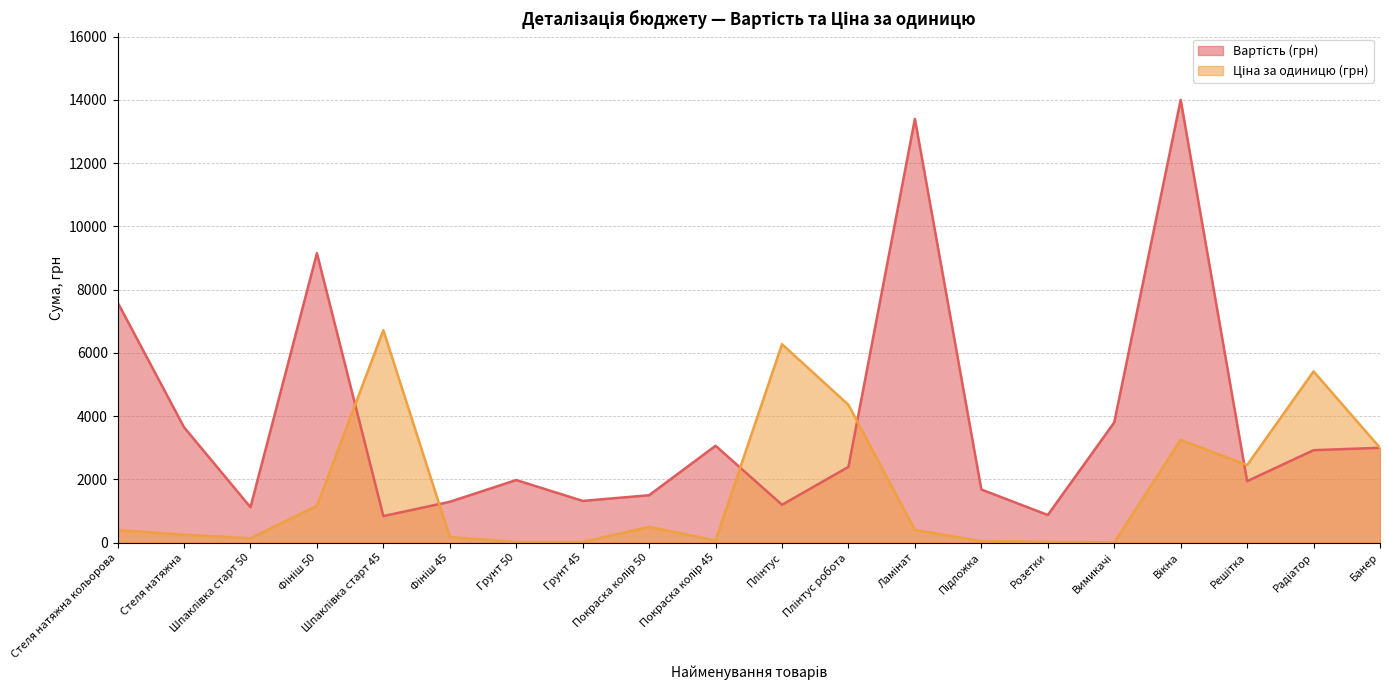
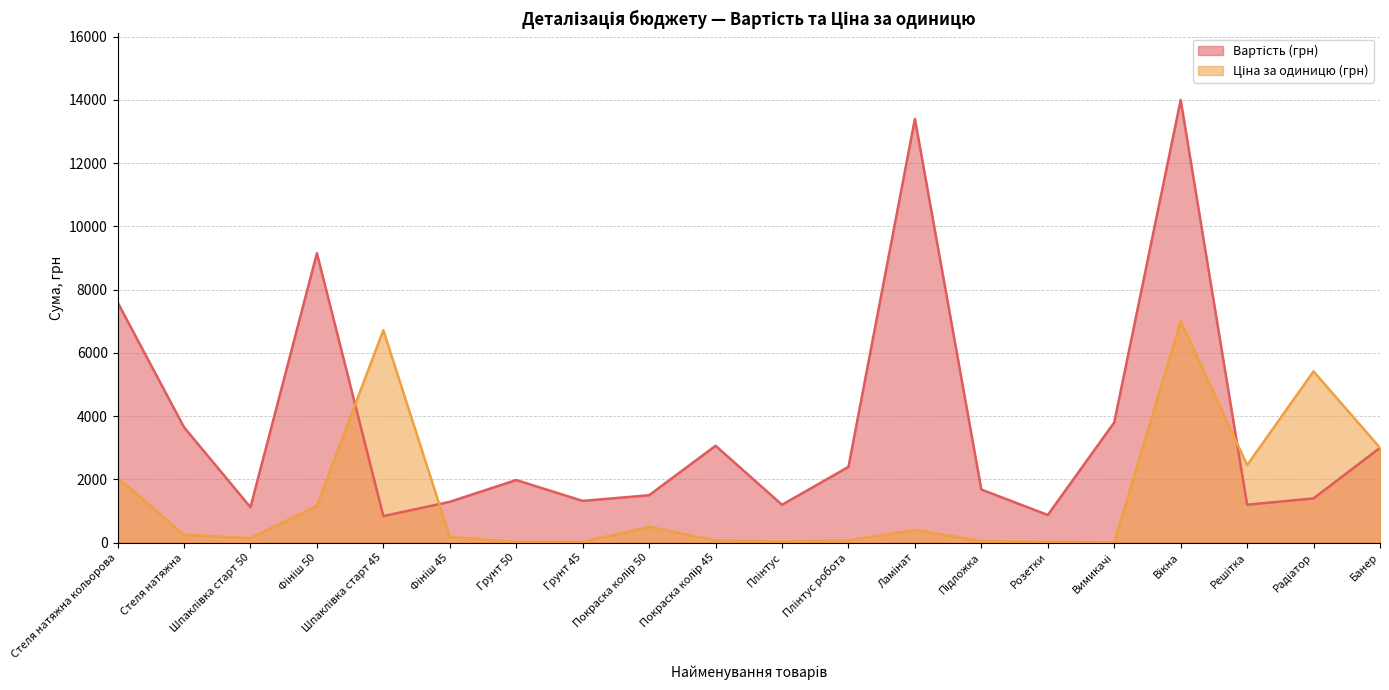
Ціна за одиницю (грн), Стеля натяжна кольорова: 400 -> 2100
Ціна за одиницю (грн), Плінтус: 6300 -> 0
Ціна за одиницю (грн), Плінтус робота: 4400 -> 100
Ціна за одиницю (грн), Вікна: 3200 -> 7000
Вартість (грн), Решітка: 1900 -> 1200
Вартість (грн), Радіатор: 2900 -> 1400
